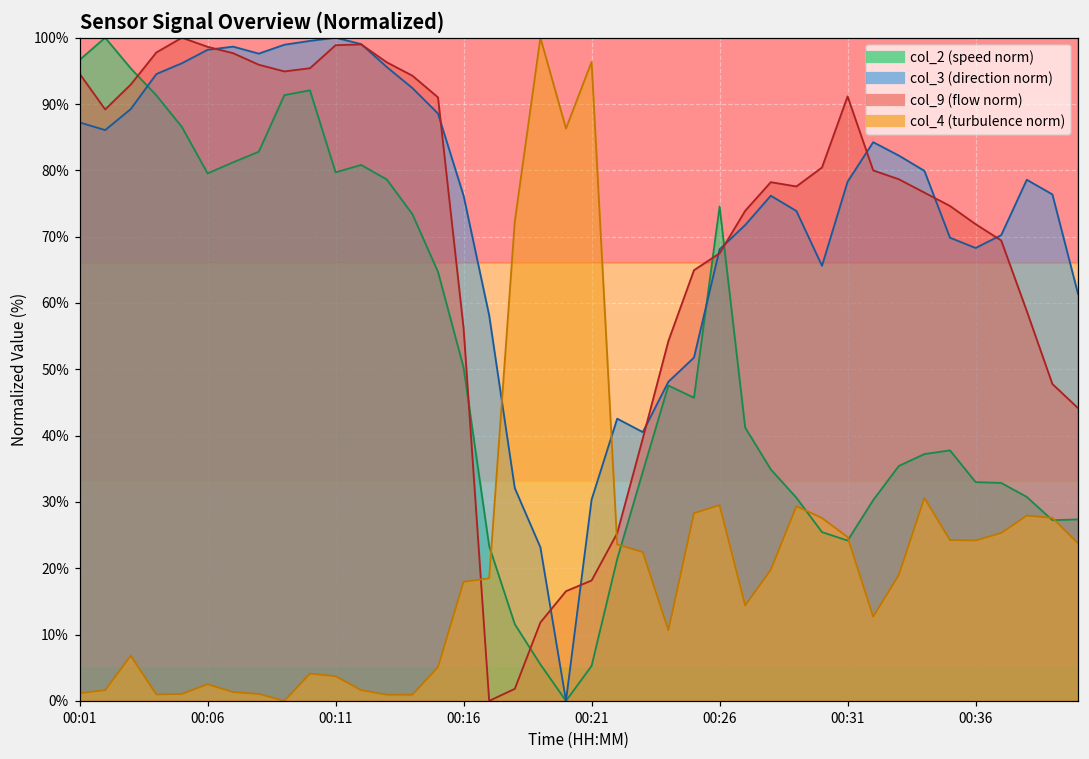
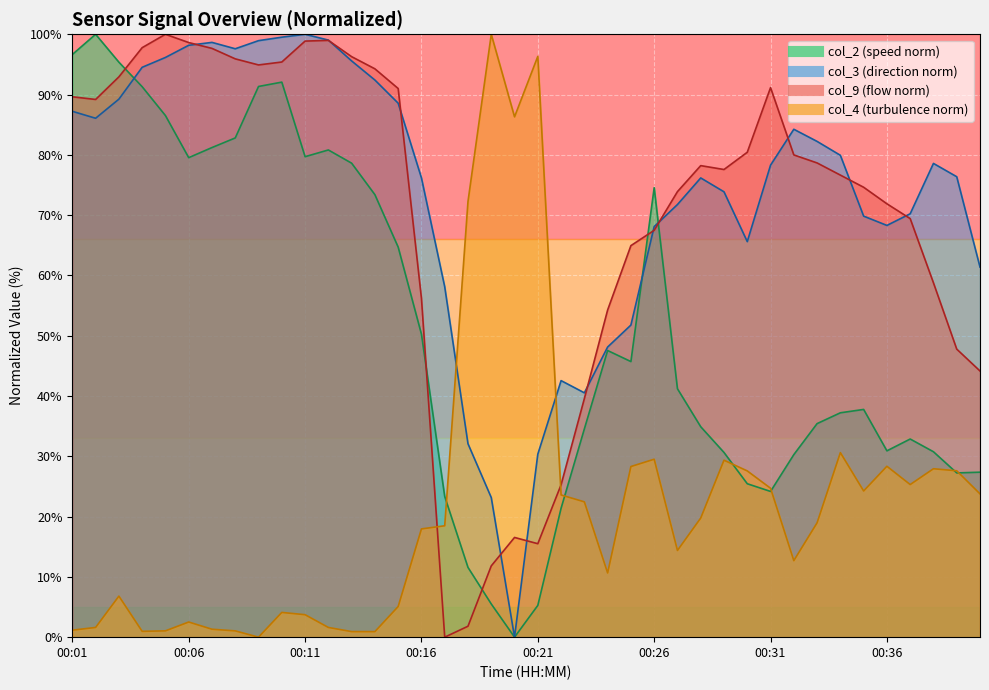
col_9 (flow norm), 00:01: 95% -> 90%
col_9 (flow norm), 00:21: 18% -> 16%
col_2 (speed norm), 00:36: 33% -> 31%
col_4 (turbulence norm), 00:36: 24% -> 28%
